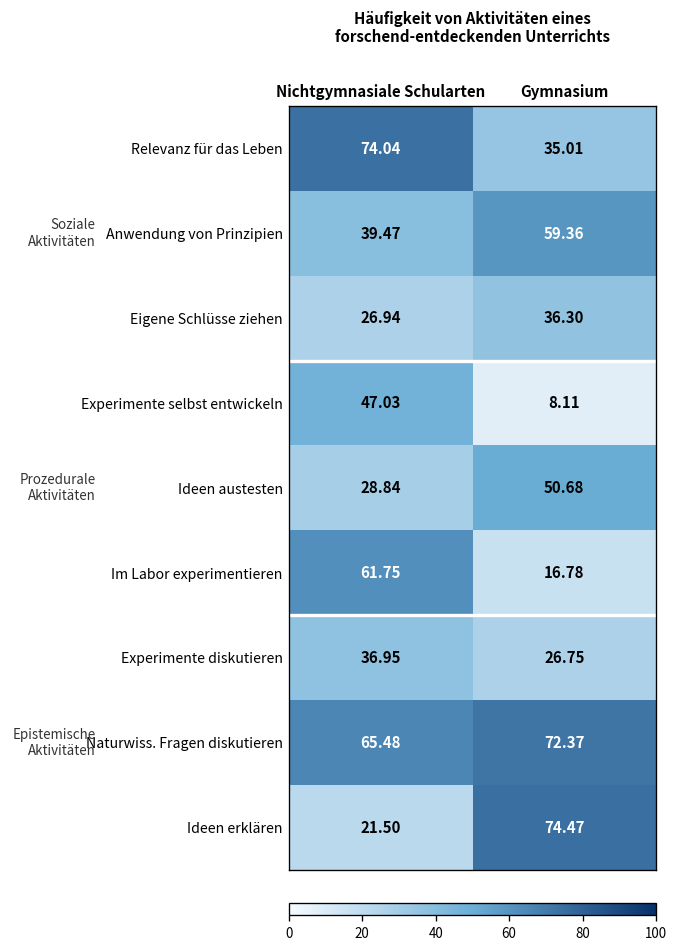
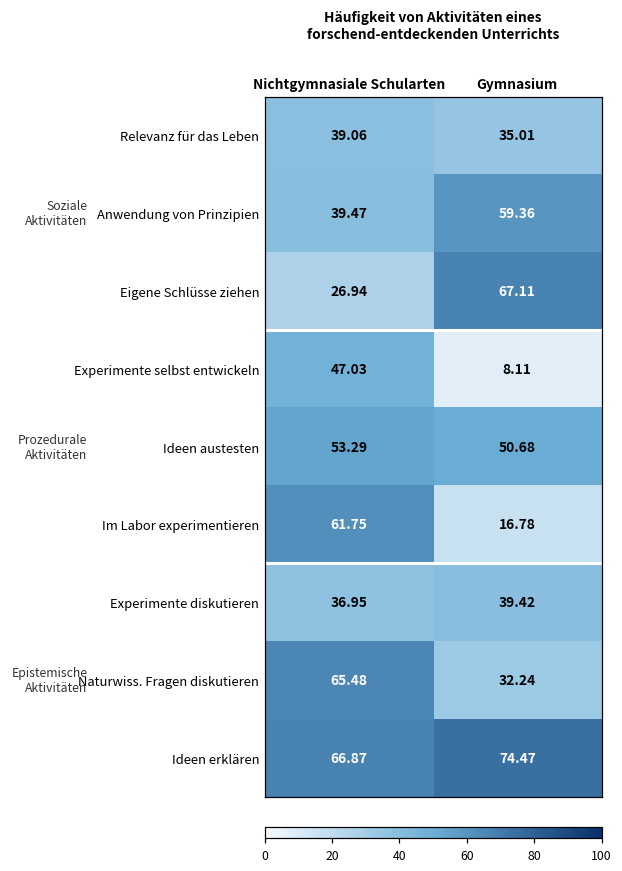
Relevanz für das Leben, Nichtgymnasiale Schularten: 74.04 -> 39.06
Eigene Schlüsse ziehen, Gymnasium: 36.30 -> 67.11
Ideen austesten, Nichtgymnasiale Schularten: 28.84 -> 53.29
Experimente diskutieren, Gymnasium: 26.75 -> 39.42
Naturwiss. Fragen diskutieren, Gymnasium: 72.37 -> 32.24
Ideen erklären, Nichtgymnasiale Schularten: 21.50 -> 66.87
